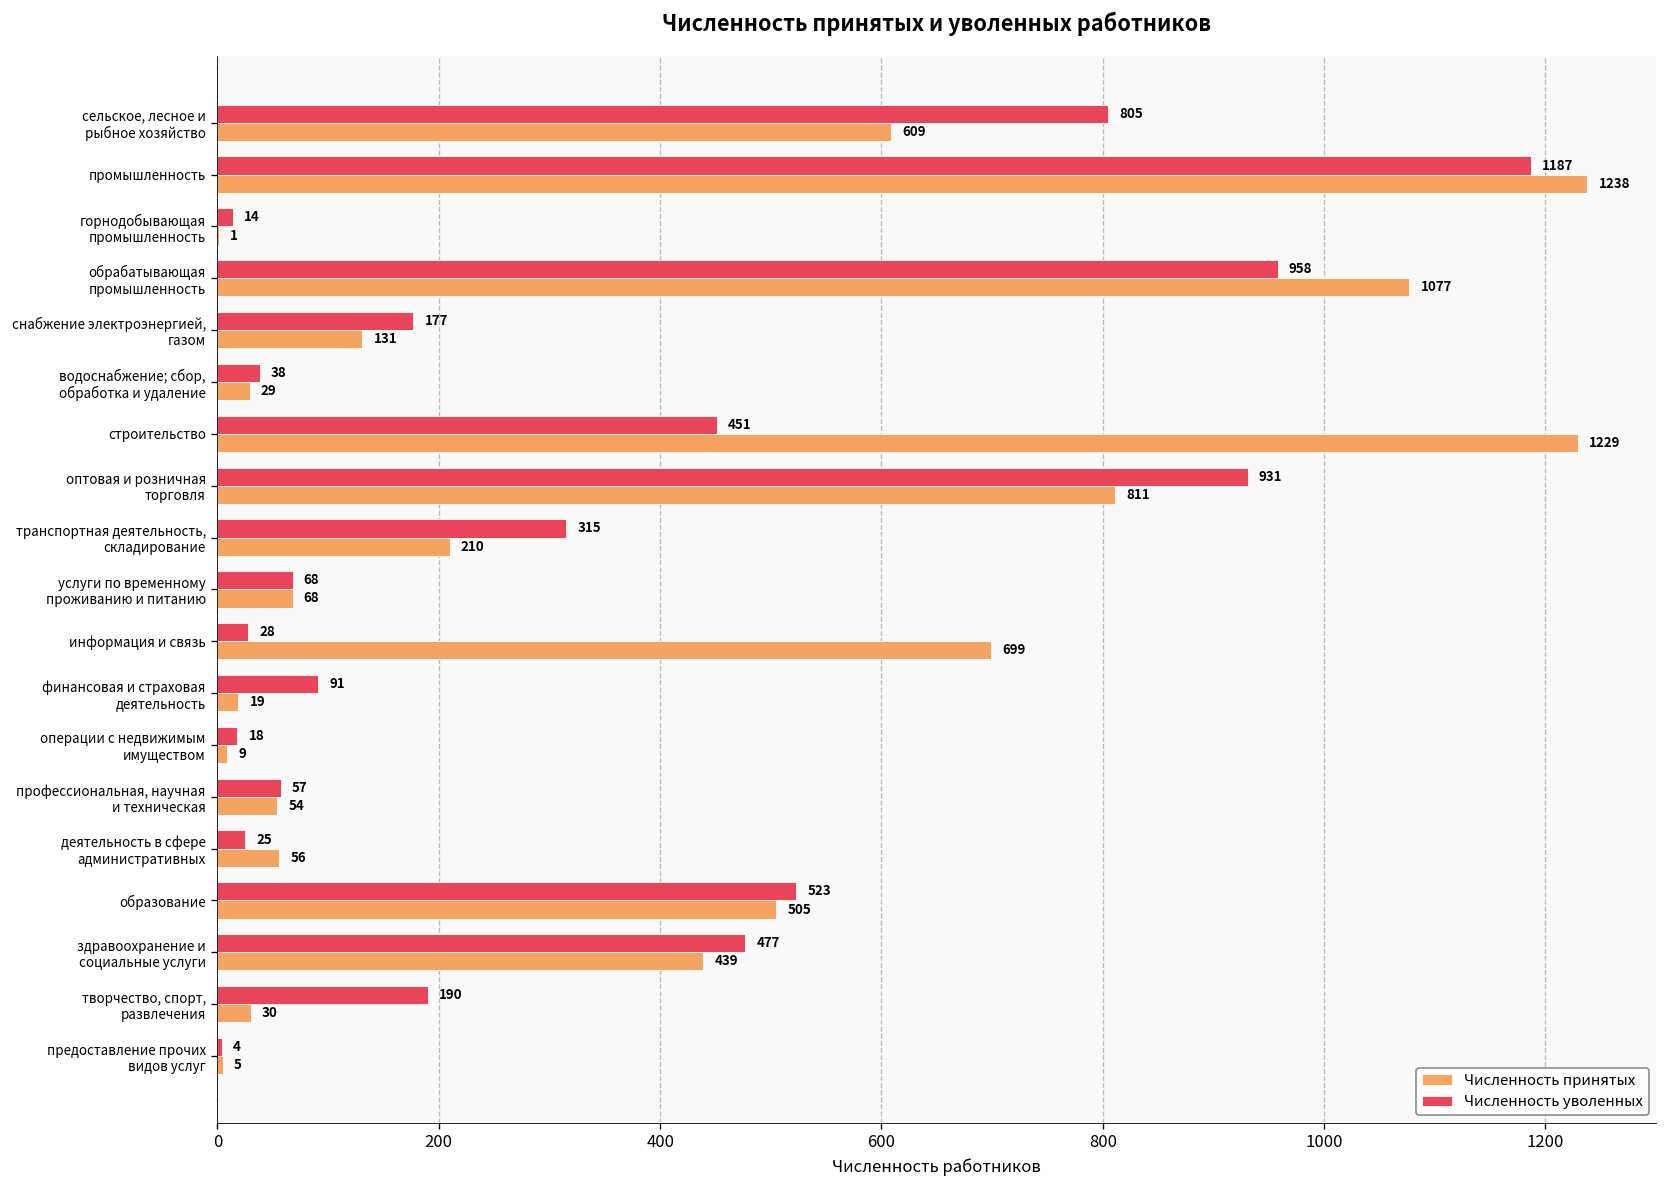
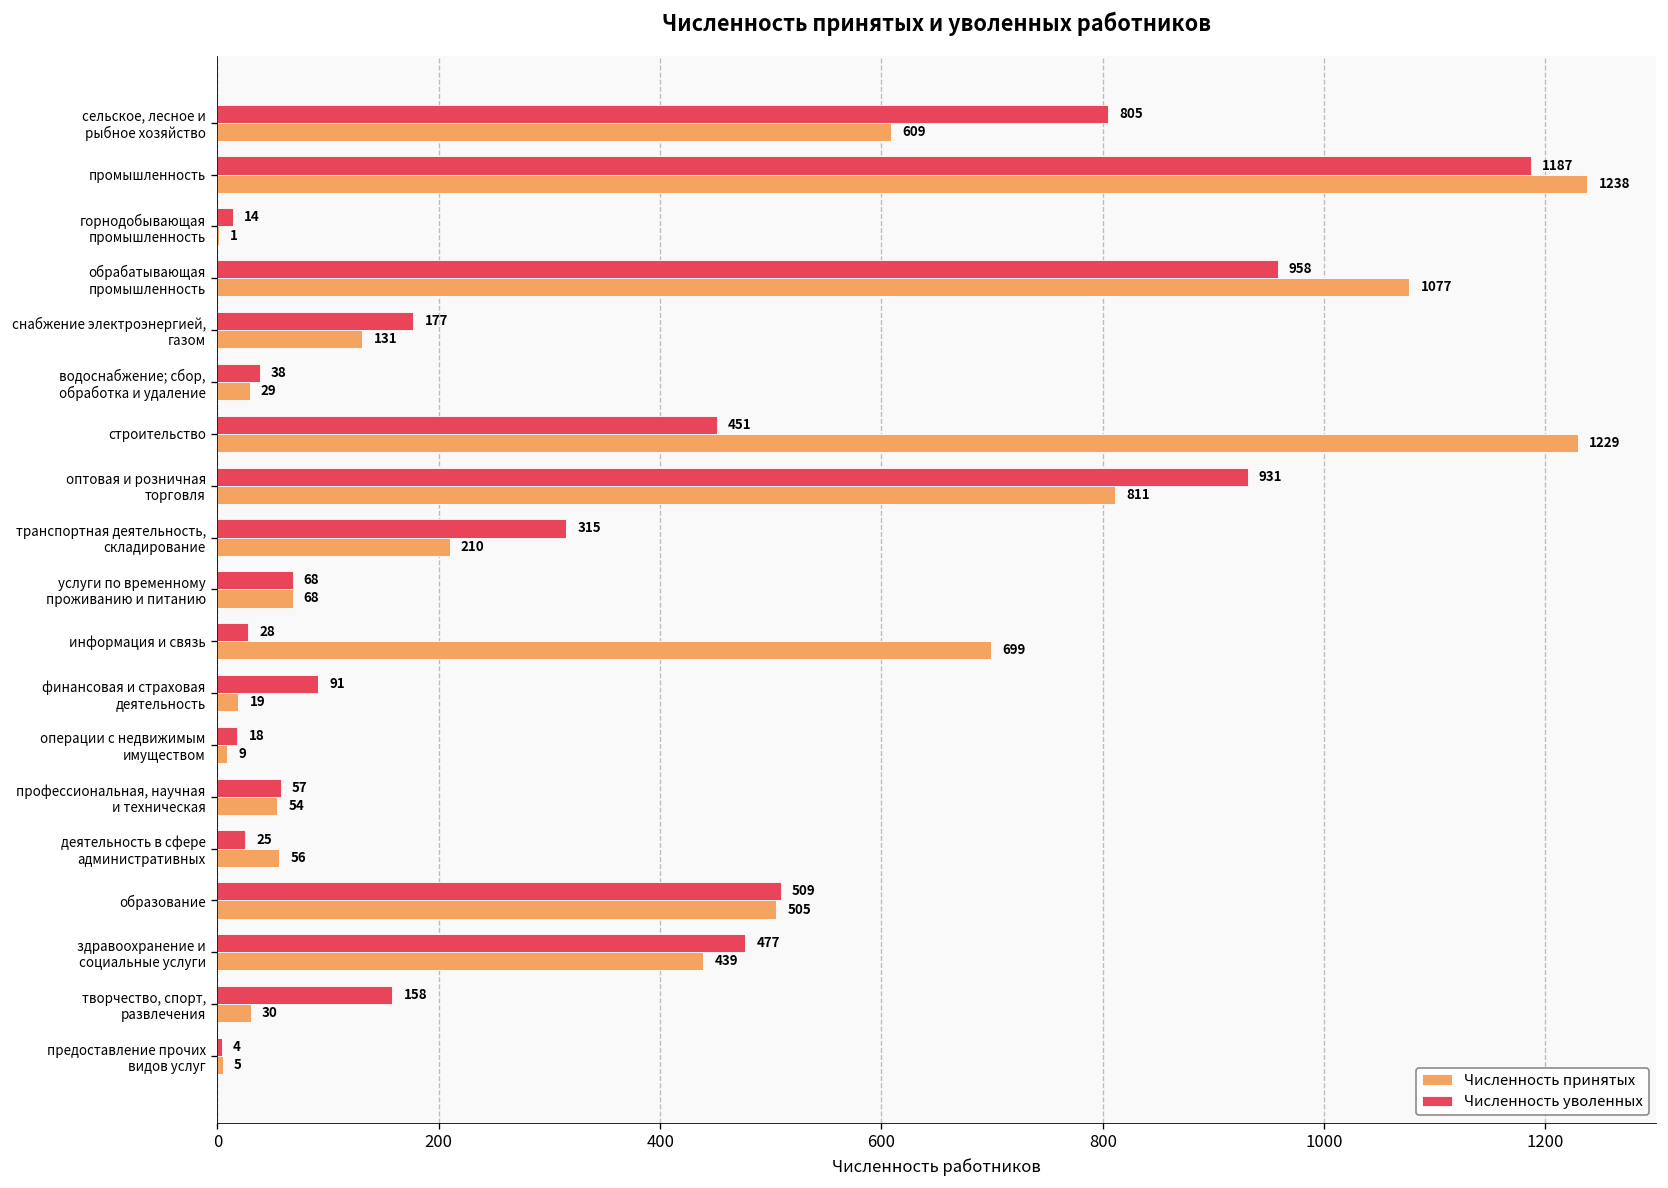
Численность уволенных, образование: 523 -> 509
Численность уволенных, творчество, спорт, развлечения: 190 -> 158
